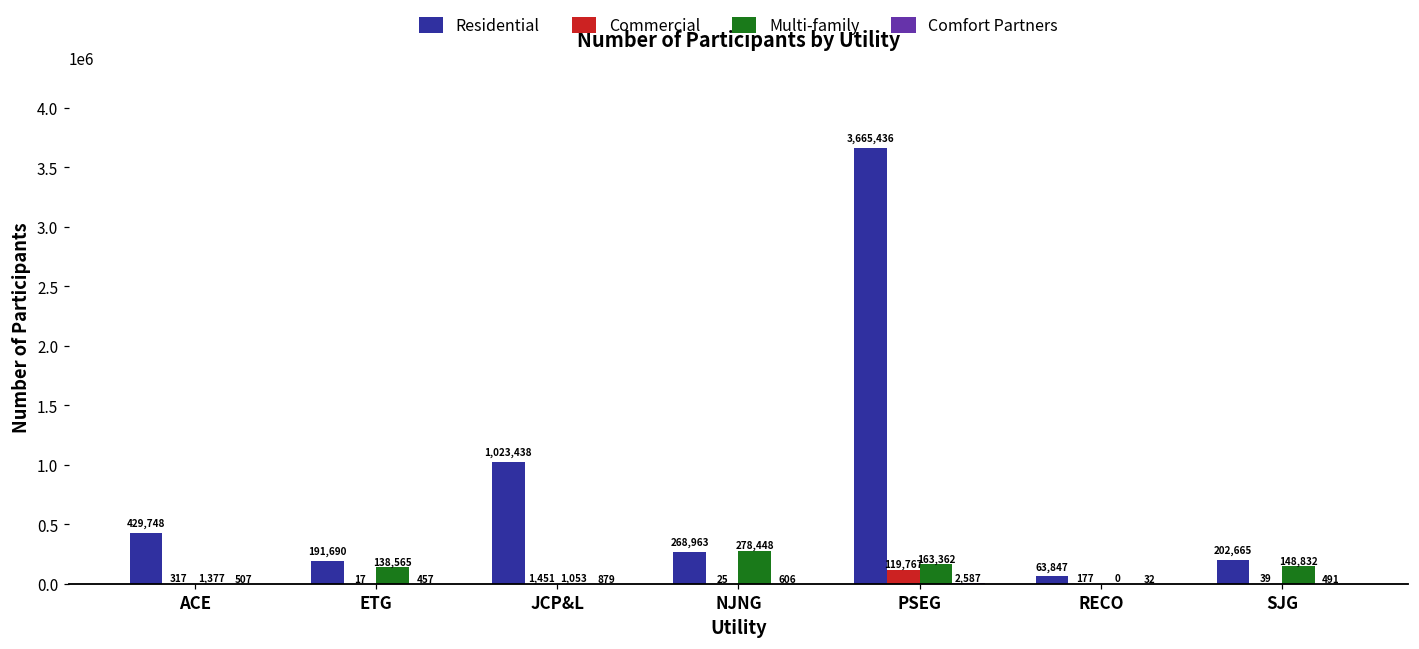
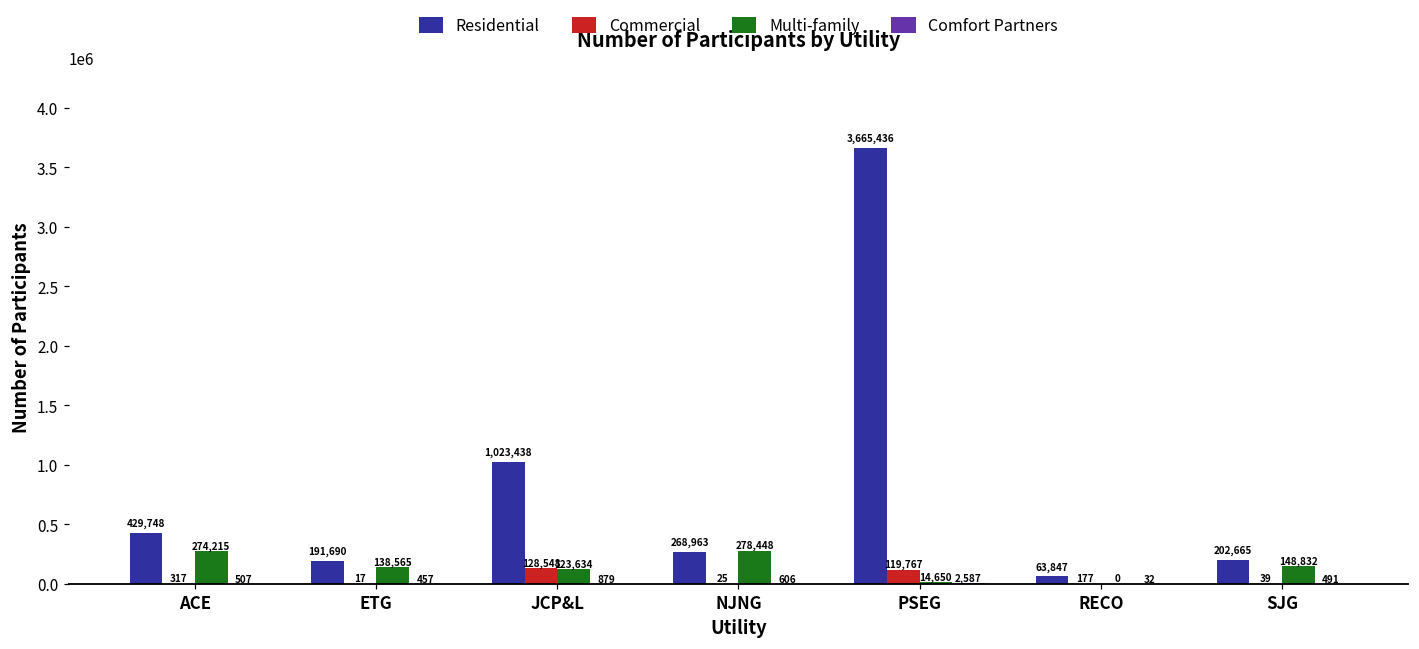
Multi-family, ACE: 1,377 -> 274,215
Commercial, JCP&L: 1,451 -> 128,548
Multi-family, JCP&L: 1,053 -> 123,634
Multi-family, PSEG: 163,362 -> 14,650
